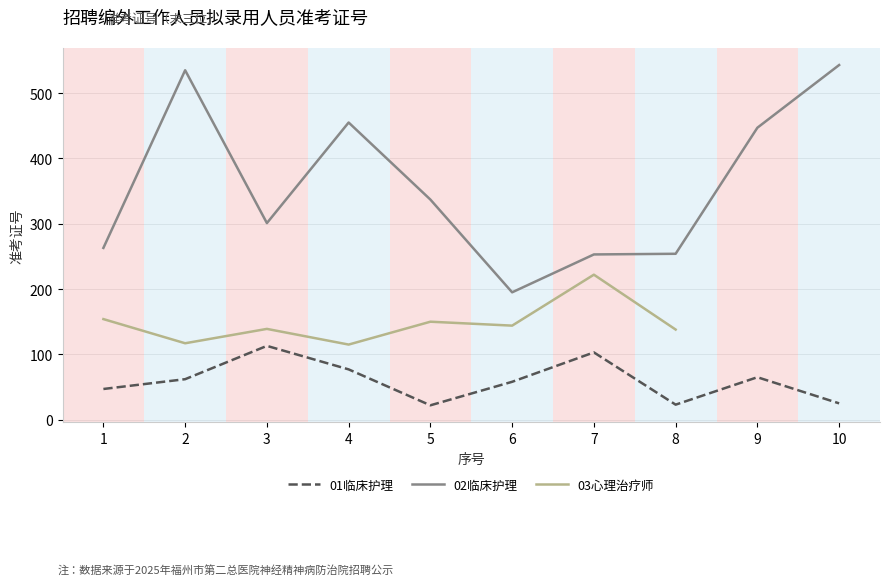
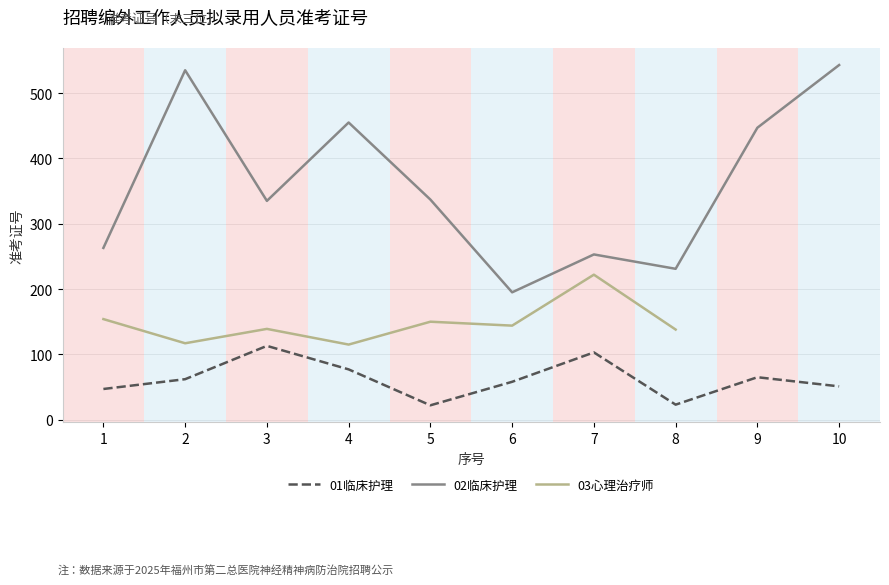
02临床护理, 3: 300 -> 340
02临床护理, 8: 250 -> 230
01临床护理, 10: 30 -> 50
